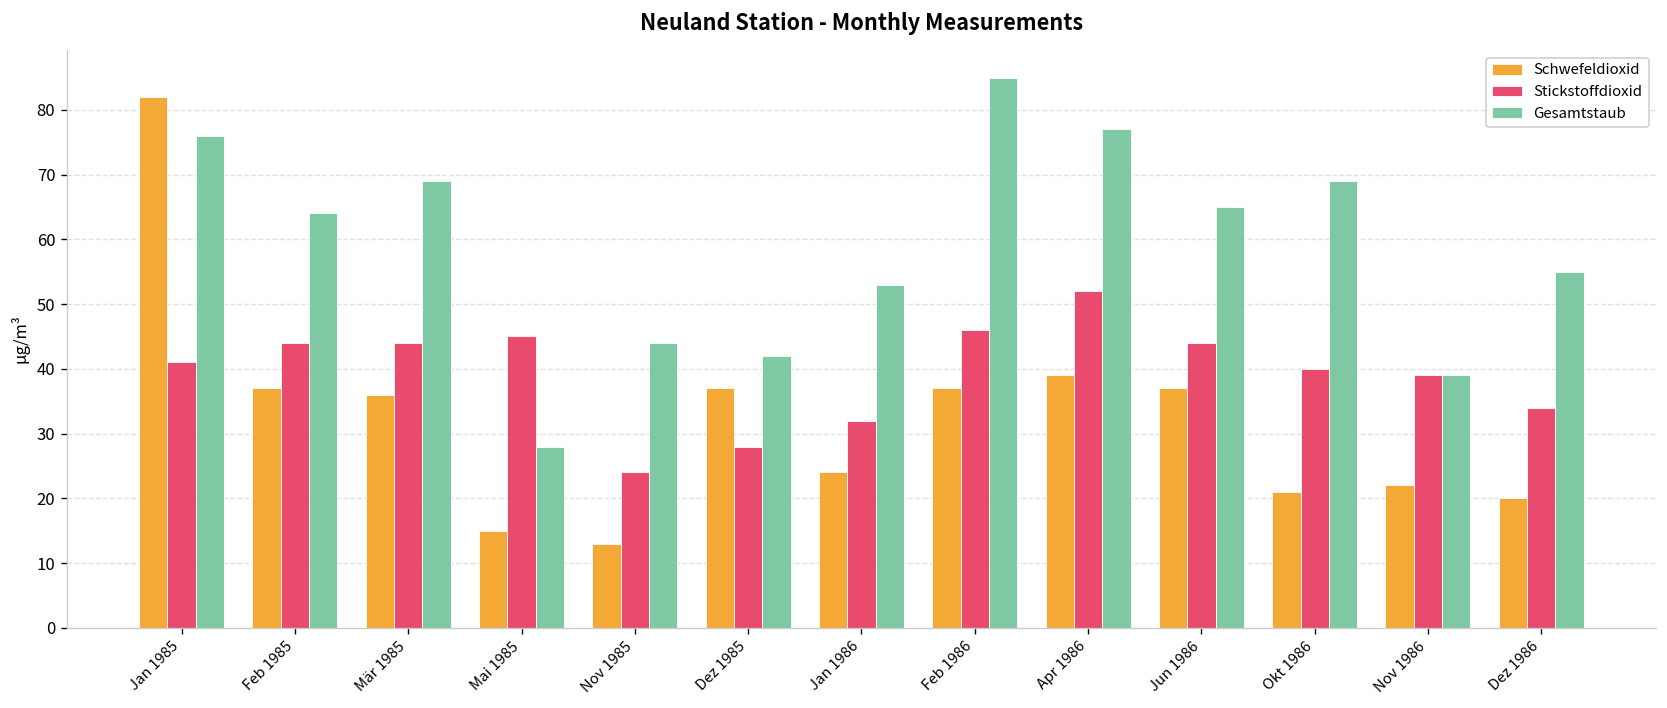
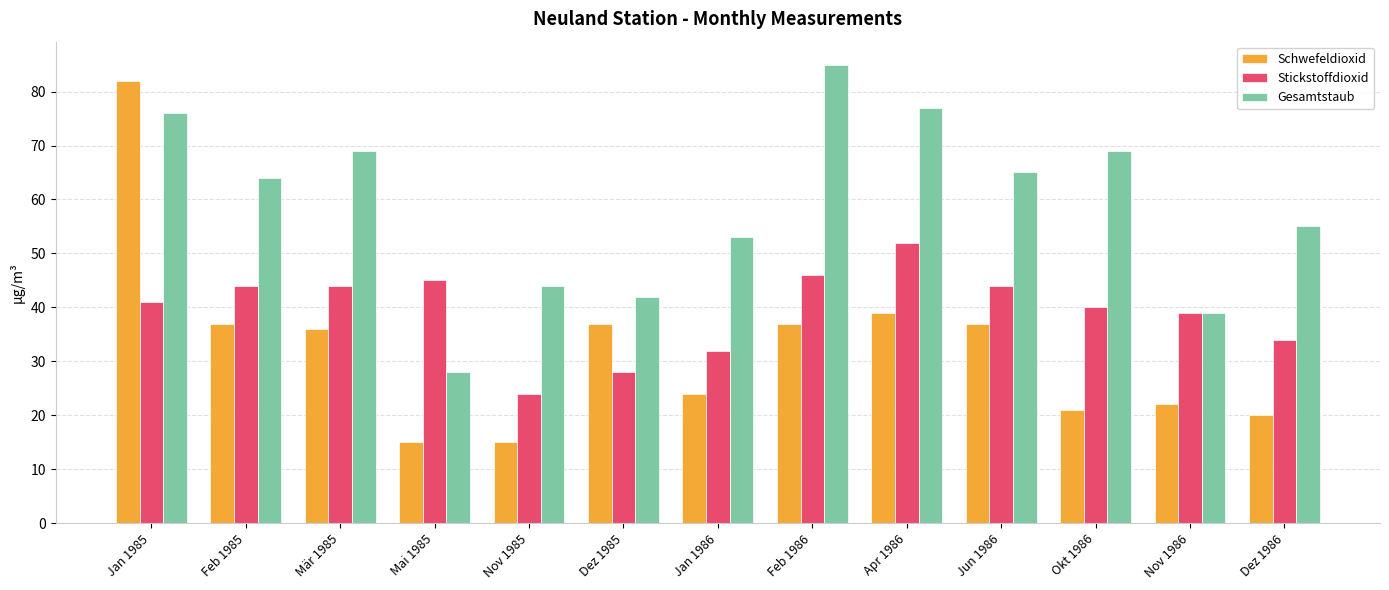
Schwefeldioxid, Nov 1985: 13 -> 15
